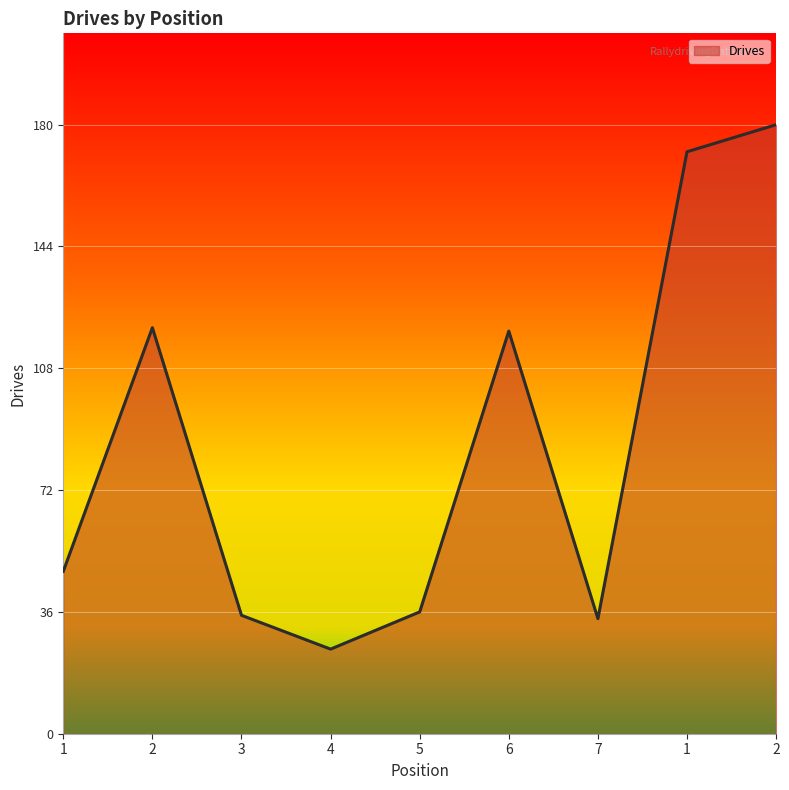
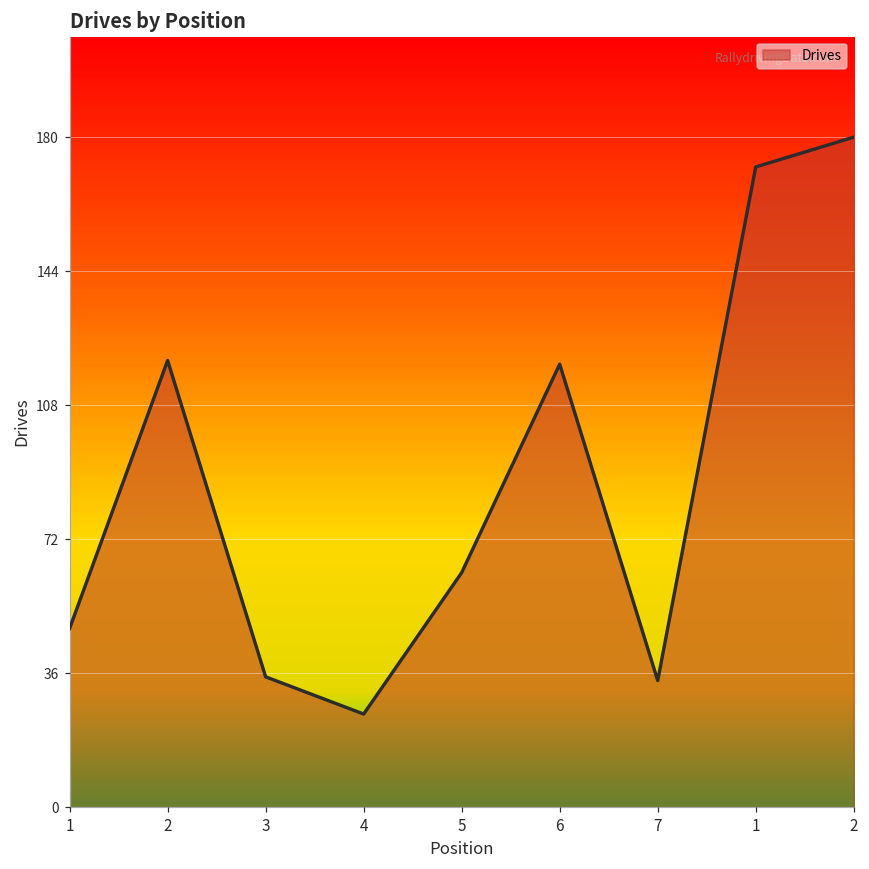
5: 36 -> 63
